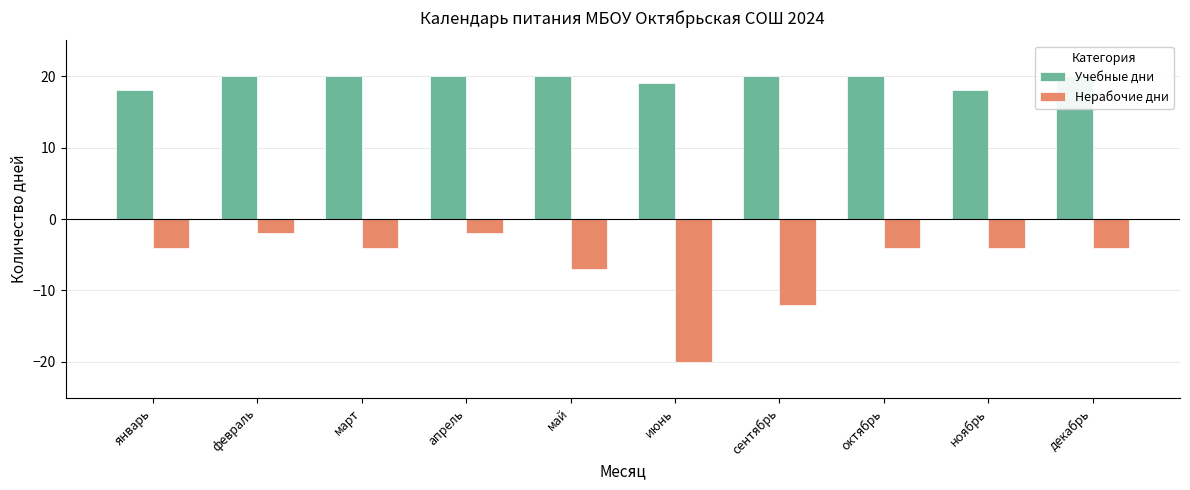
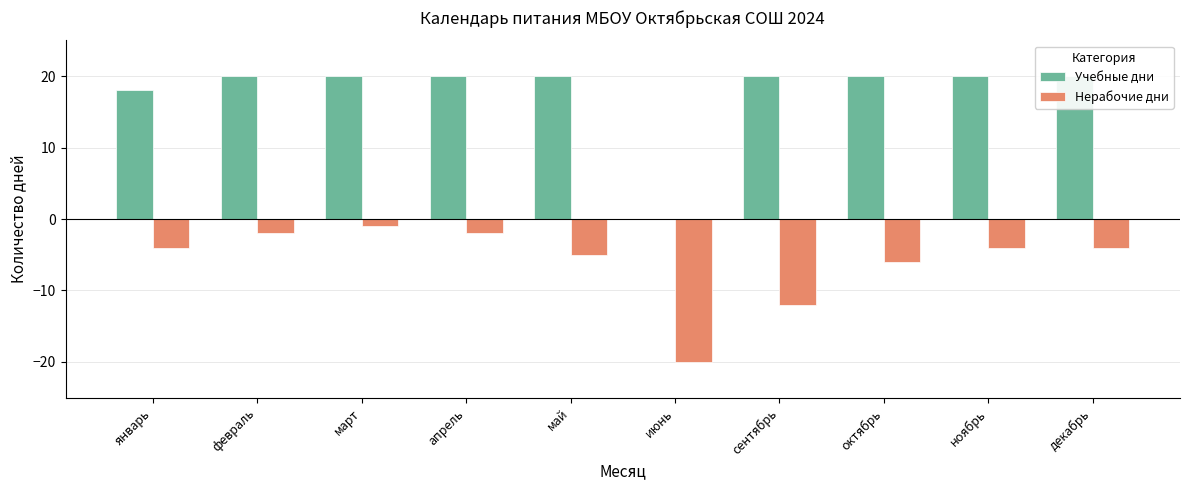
Нерабочие дни, март: -4 -> -1
Нерабочие дни, май: -7 -> -5
Учебные дни, июнь: 19 -> 0
Нерабочие дни, октябрь: -4 -> -6
Учебные дни, ноябрь: 18 -> 20
